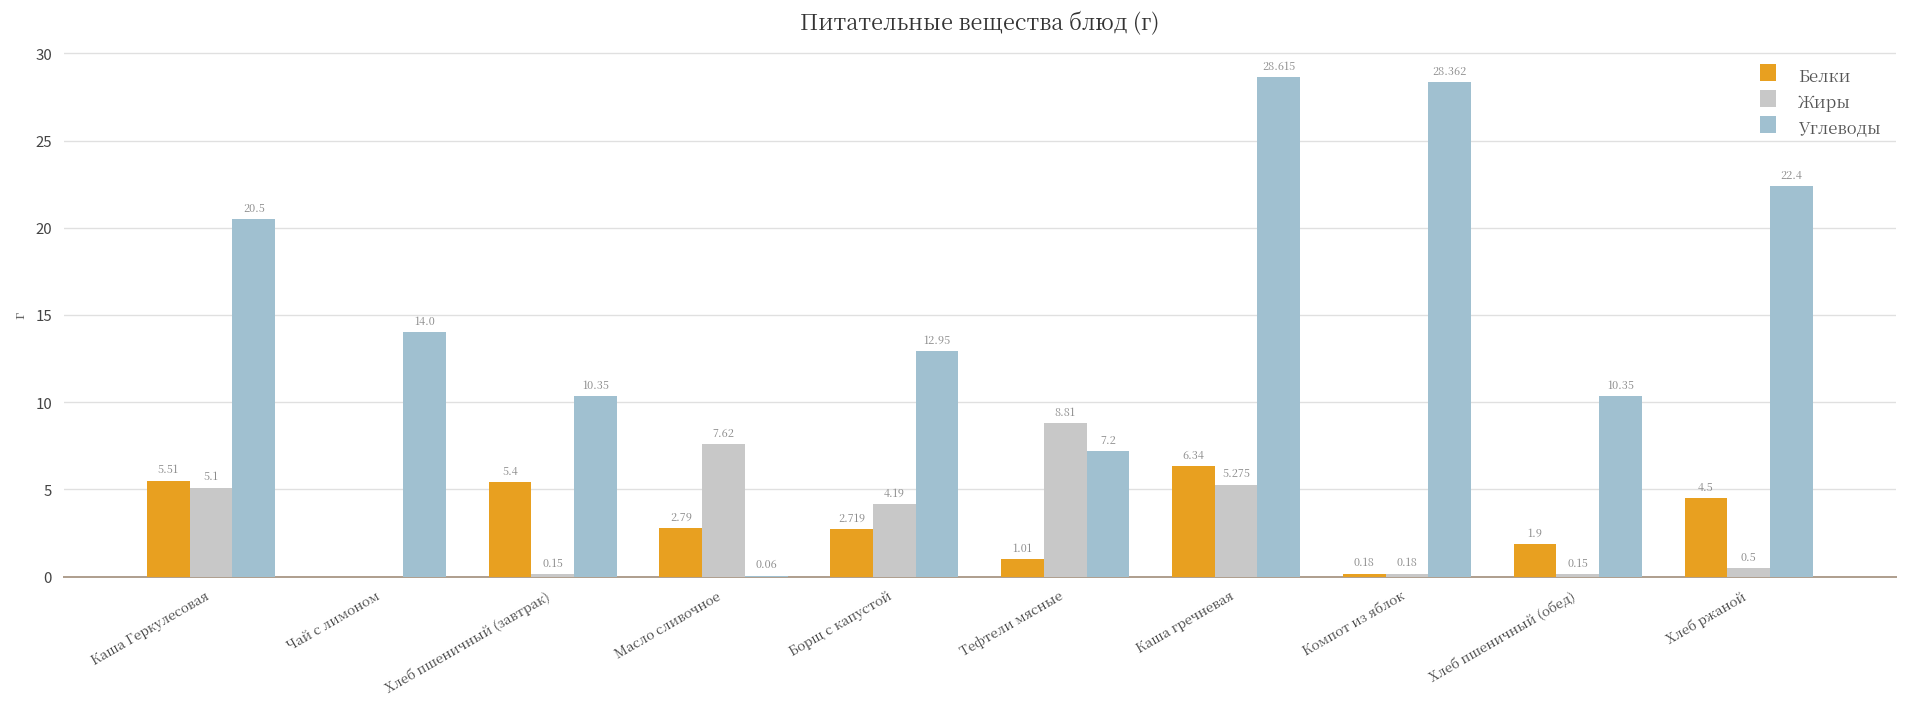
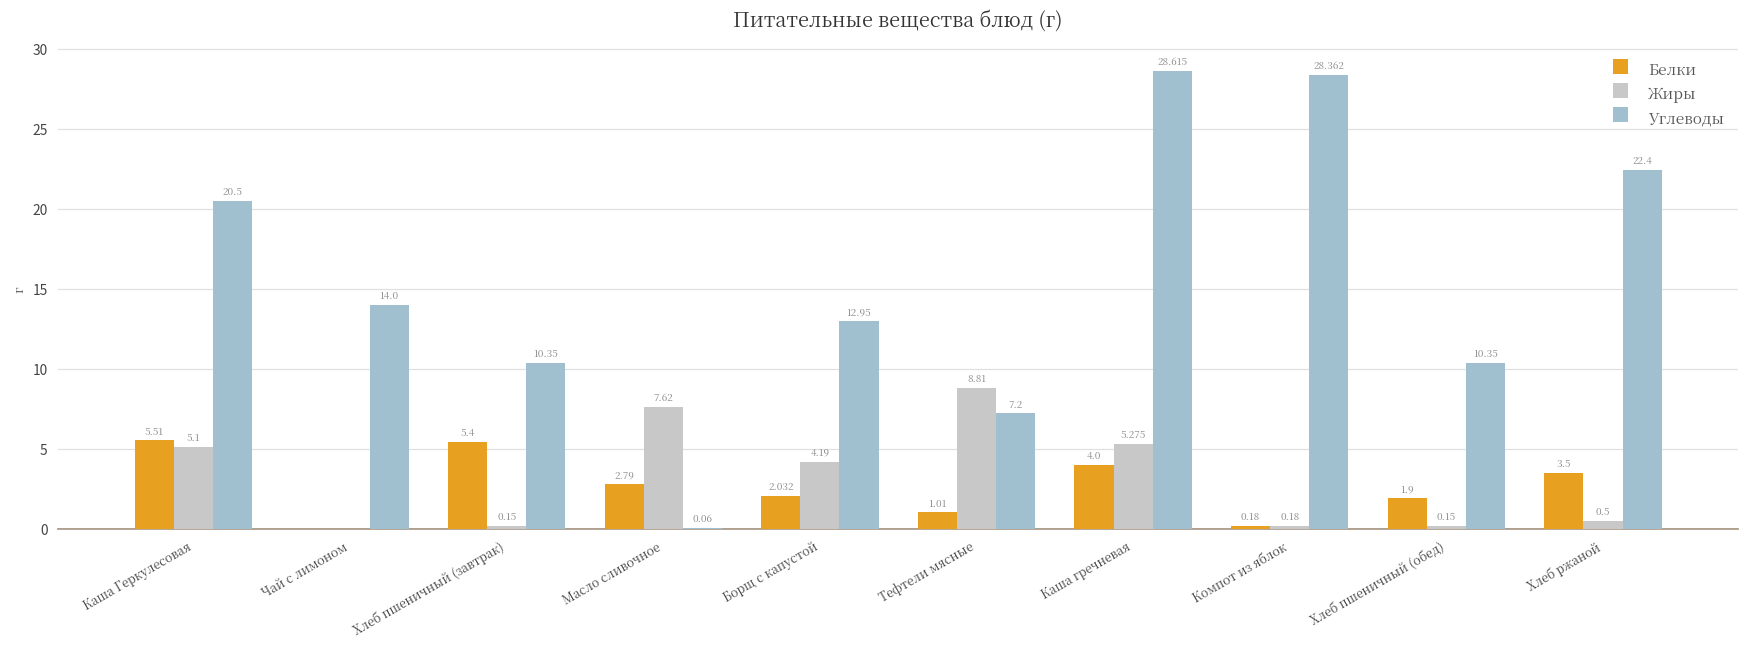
Белки, Борщ с капустой: 2.719 -> 2.032
Белки, Каша гречневая: 6.34 -> 4.0
Белки, Хлеб ржаной: 4.5 -> 3.5
